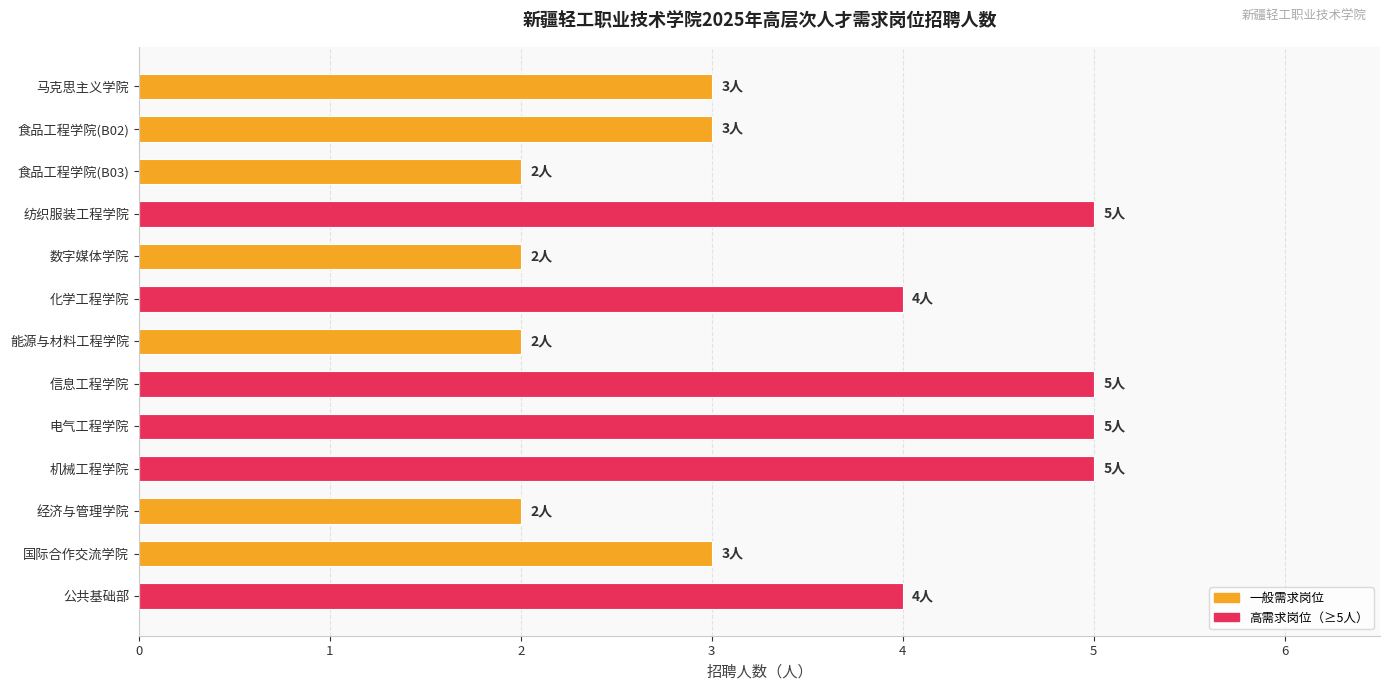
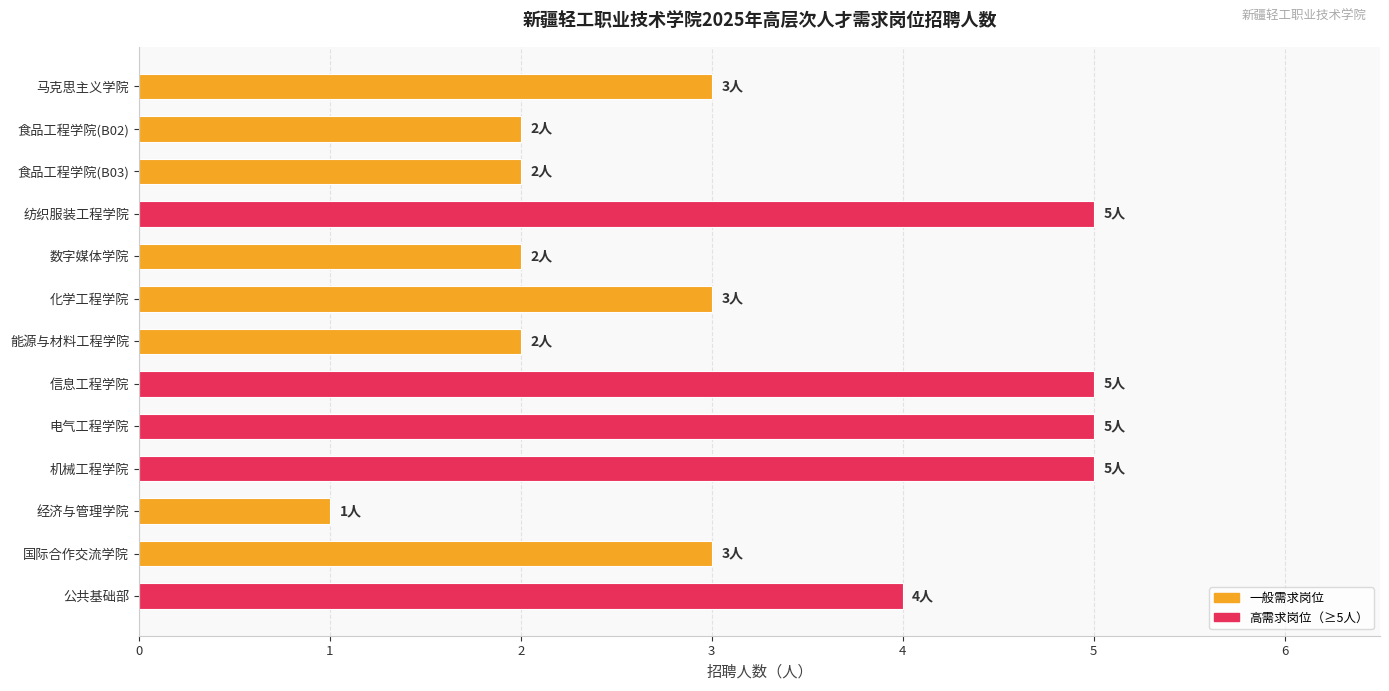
食品工程学院(B02): 3人 -> 2人
化学工程学院: 4人 -> 3人
经济与管理学院: 2人 -> 1人
